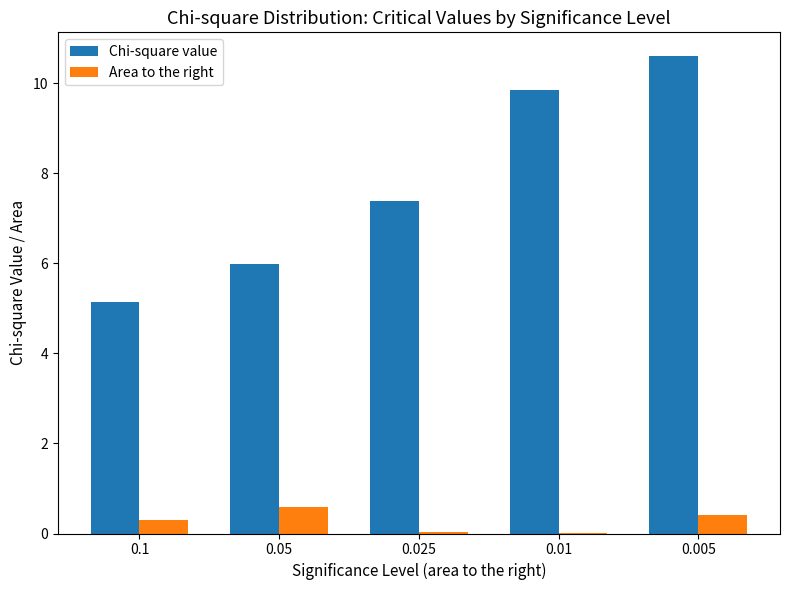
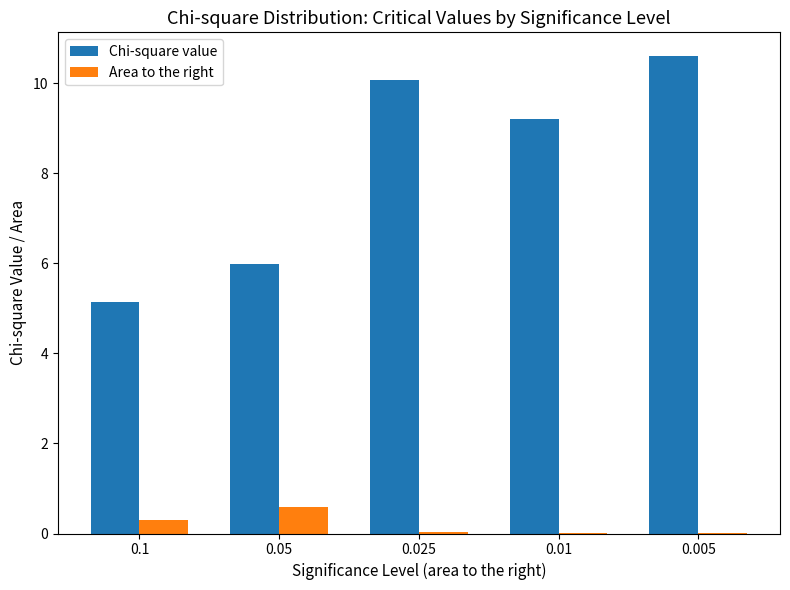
Chi-square value, 0.025: 7.4 -> 10.1
Chi-square value, 0.01: 9.8 -> 9.2
Area to the right, 0.005: 0.4 -> 0.0
